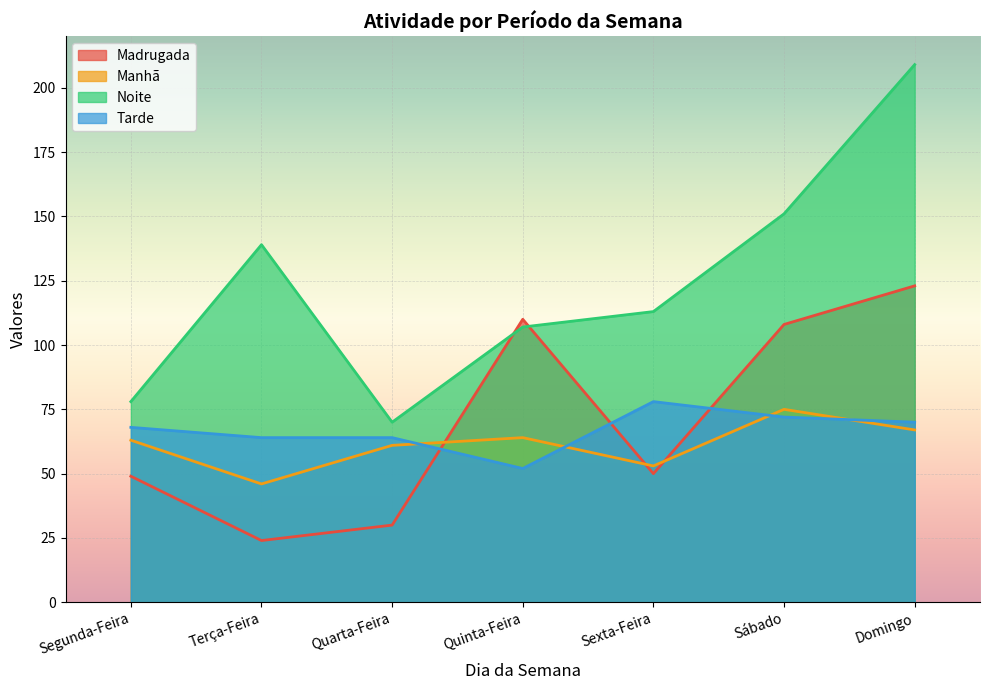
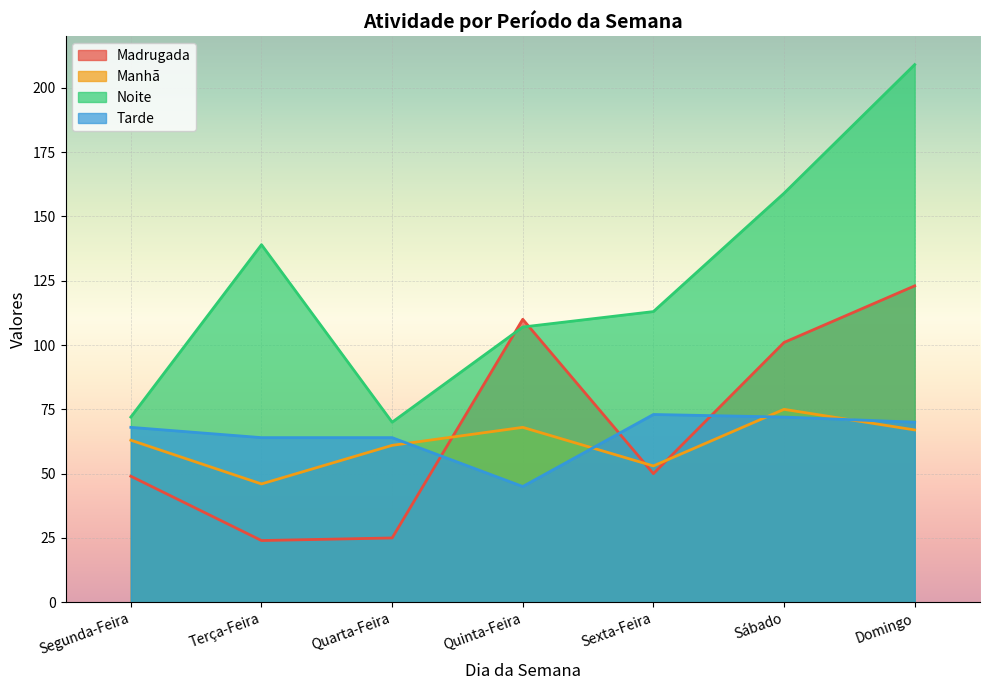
Noite, Segunda-Feira: 78 -> 72
Madrugada, Quarta-Feira: 30 -> 25
Manhã, Quinta-Feira: 64 -> 68
Tarde, Quinta-Feira: 52 -> 45
Tarde, Sexta-Feira: 78 -> 73
Madrugada, Sábado: 108 -> 101
Noite, Sábado: 151 -> 159
